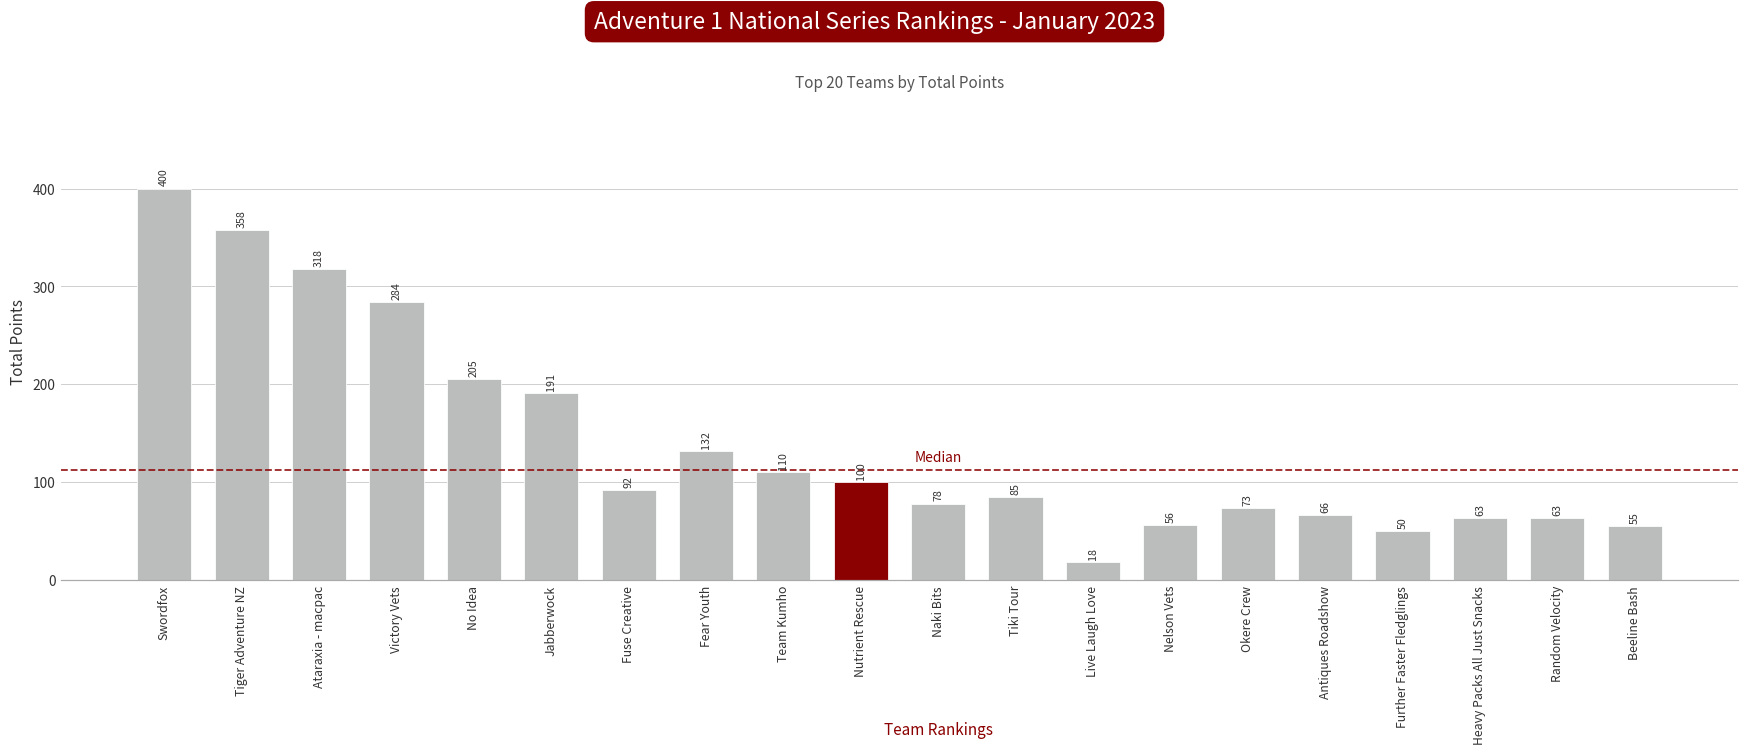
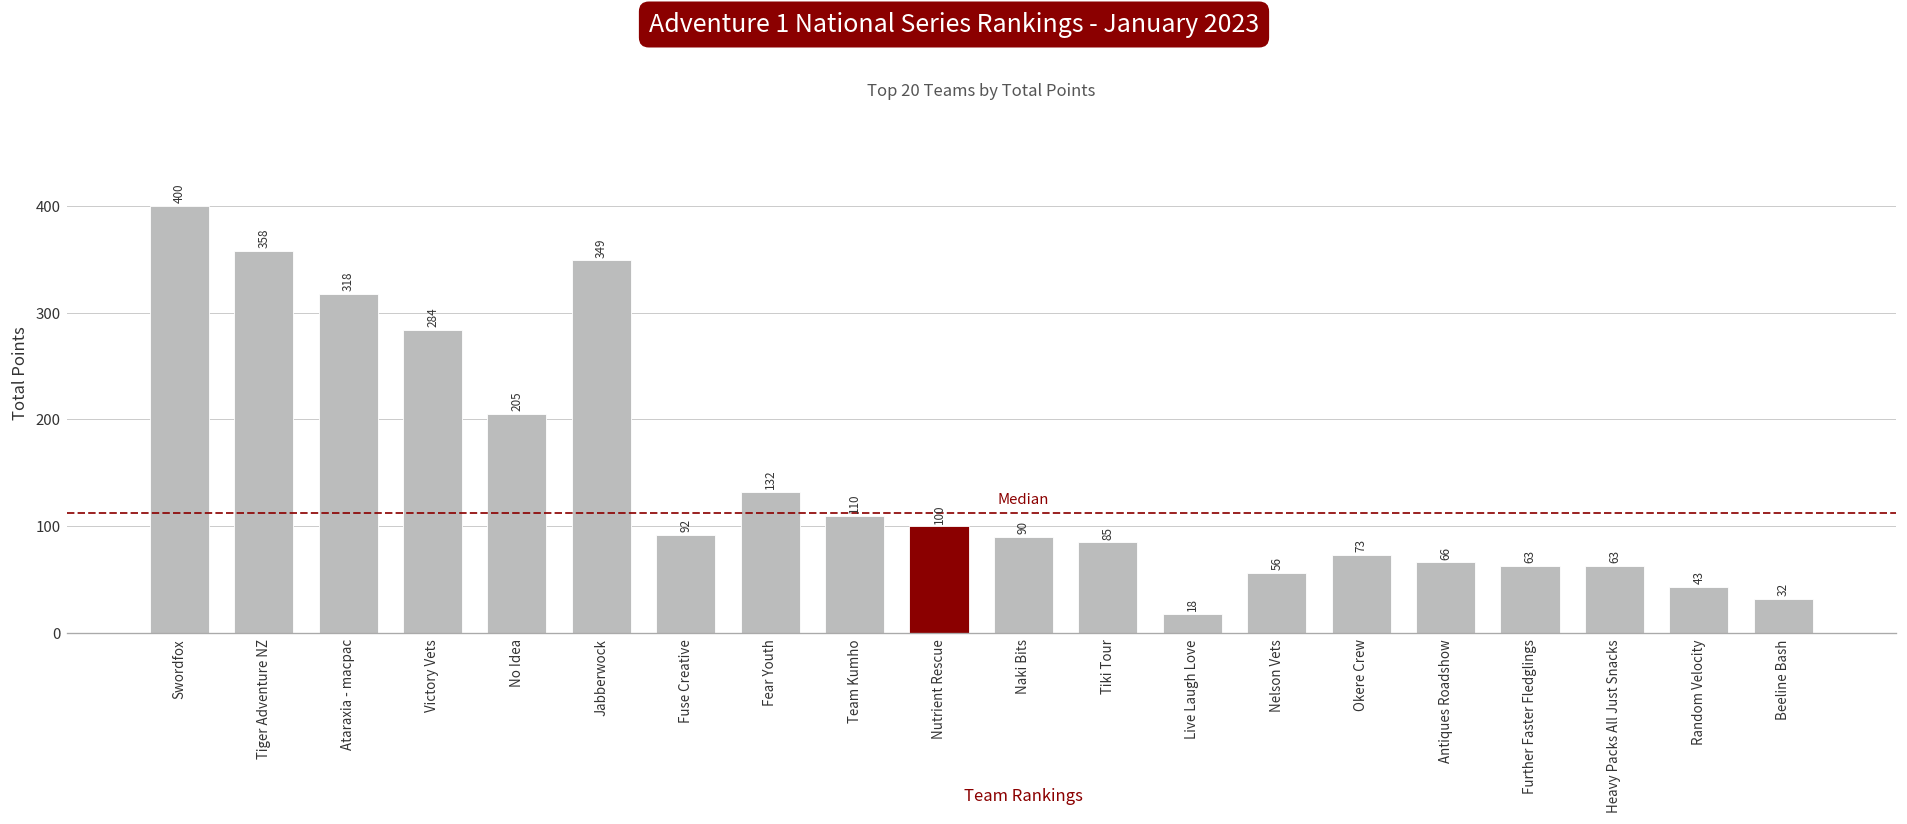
Jabberwock: 191 -> 349
Naki Bits: 78 -> 90
Further Faster Fledglings: 50 -> 63
Random Velocity: 63 -> 43
Beeline Bash: 55 -> 32
